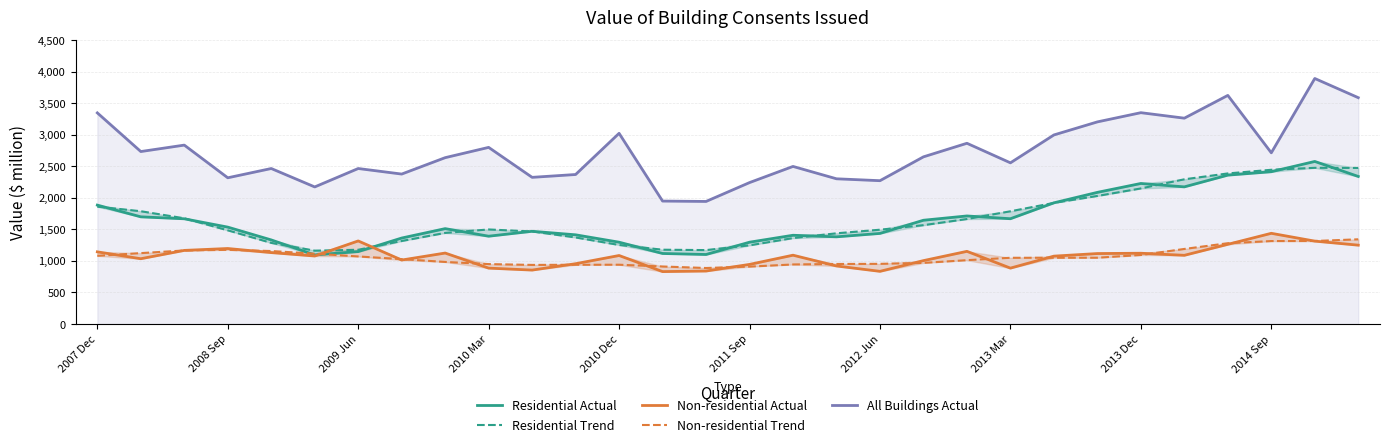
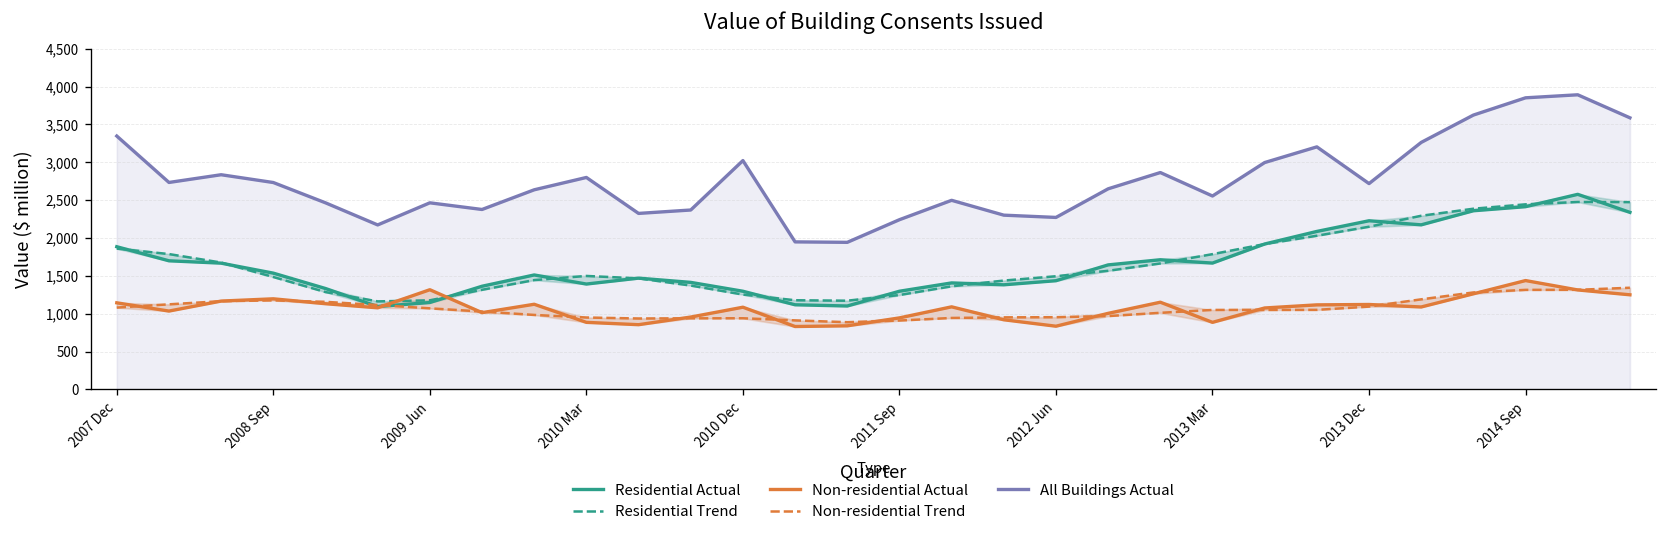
All Buildings Actual, 2008 Sep: 2,300 -> 2,700
All Buildings Actual, 2013 Dec: 3,400 -> 2,700
All Buildings Actual, 2014 Sep: 2,700 -> 3,900
